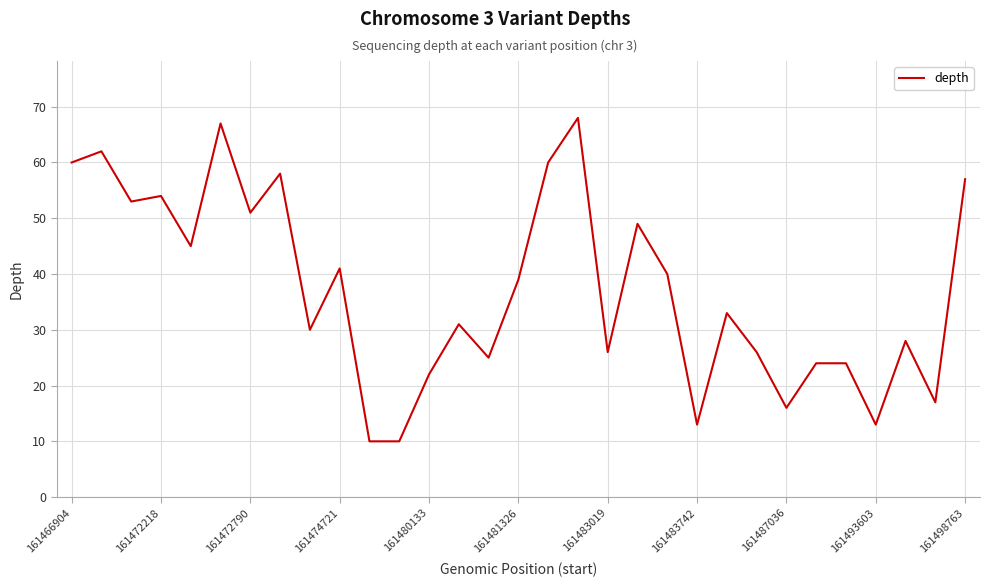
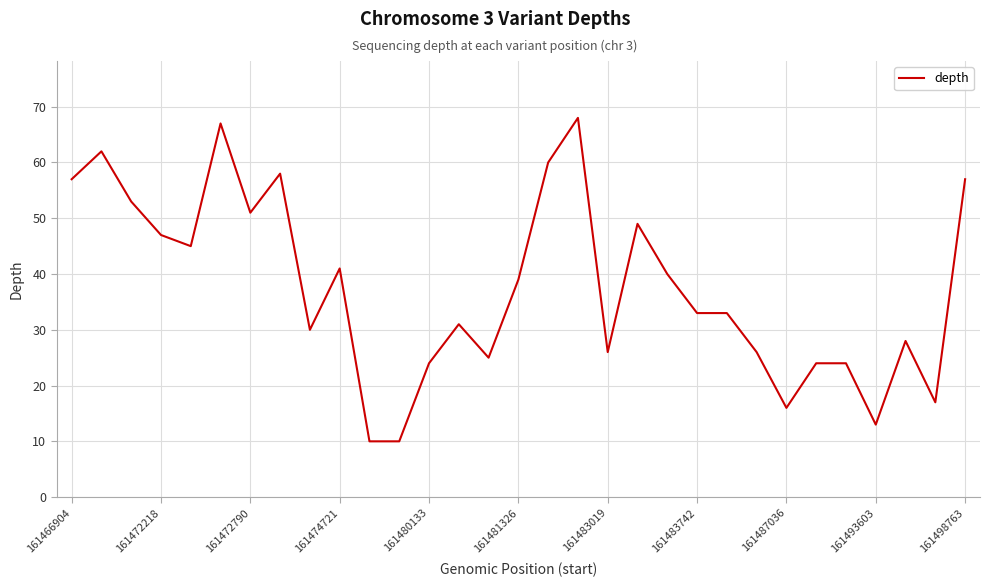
161466904: 60 -> 57
161472218: 54 -> 47
161480133: 22 -> 24
161483742: 13 -> 33
